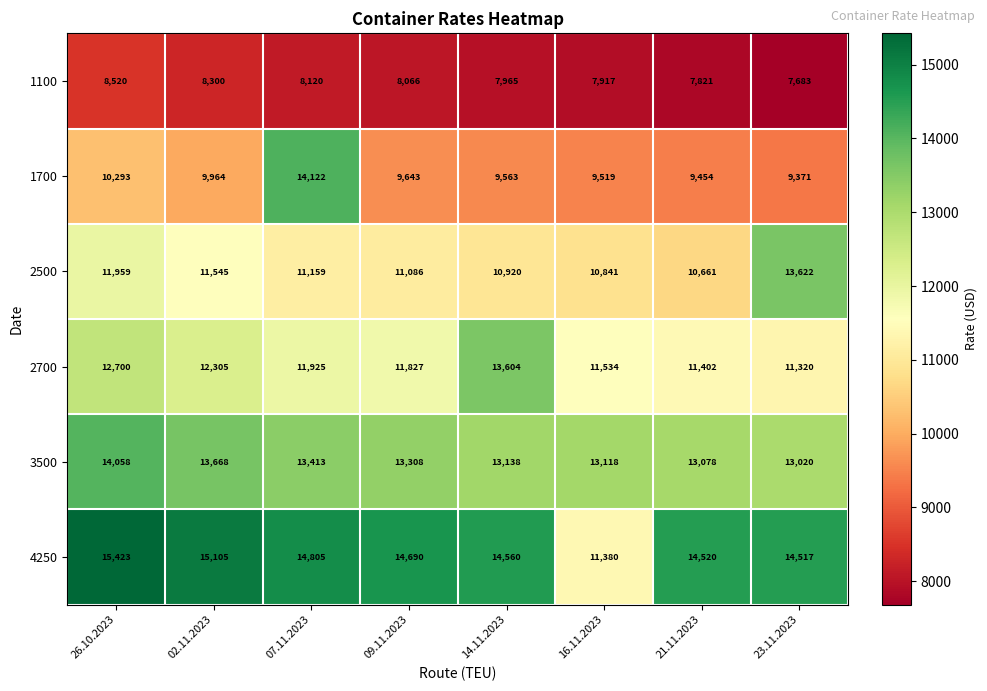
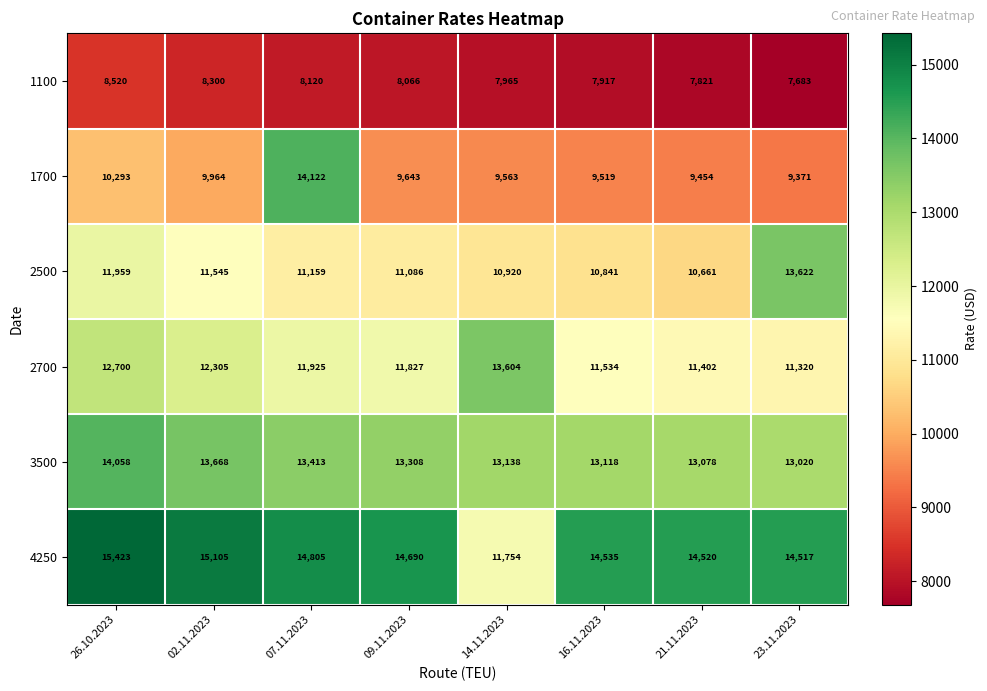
4250, 14.11.2023: 14,560 -> 11,754
4250, 16.11.2023: 11,380 -> 14,535
